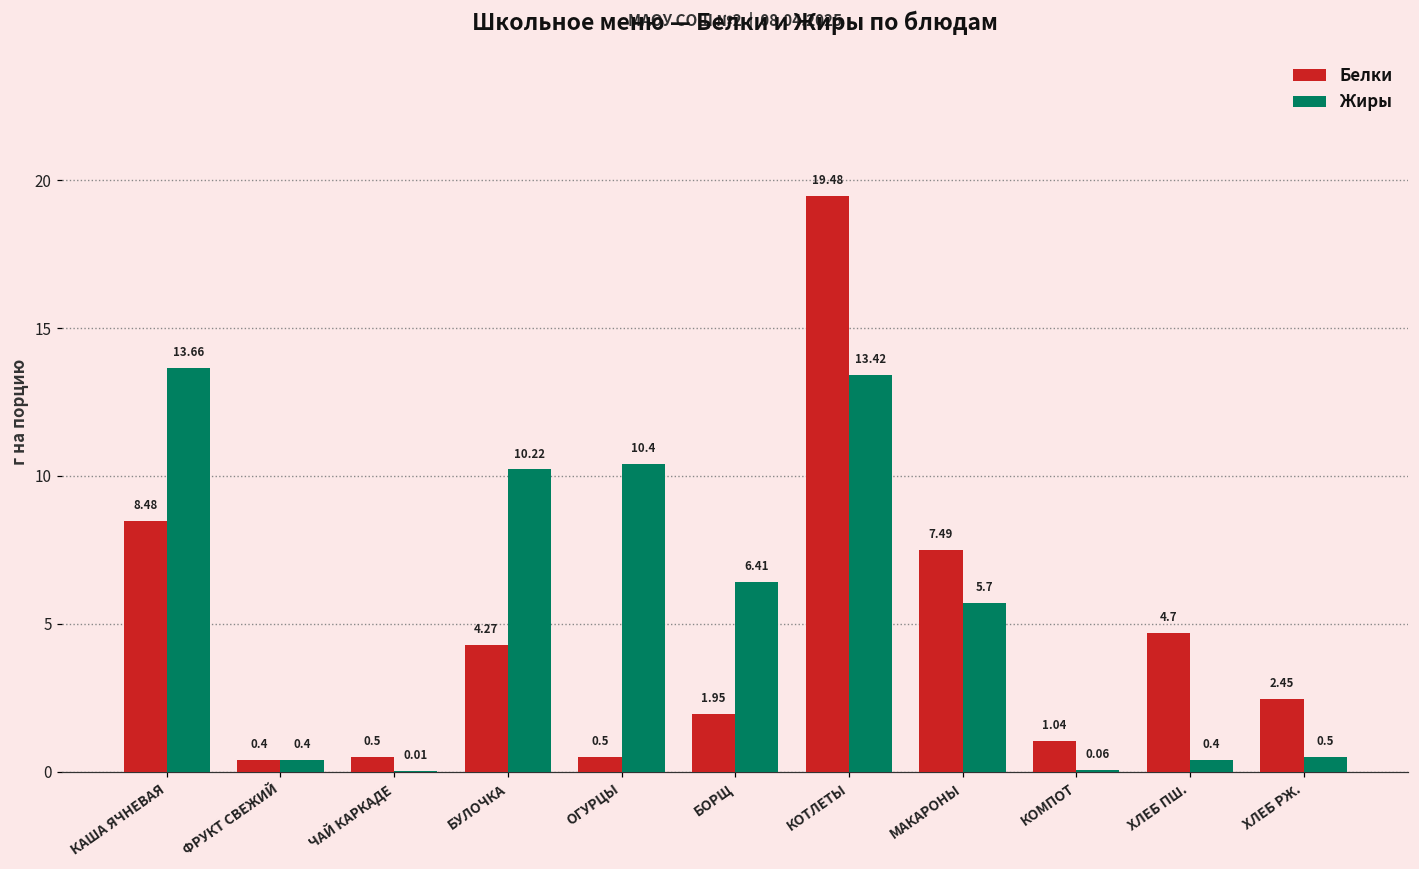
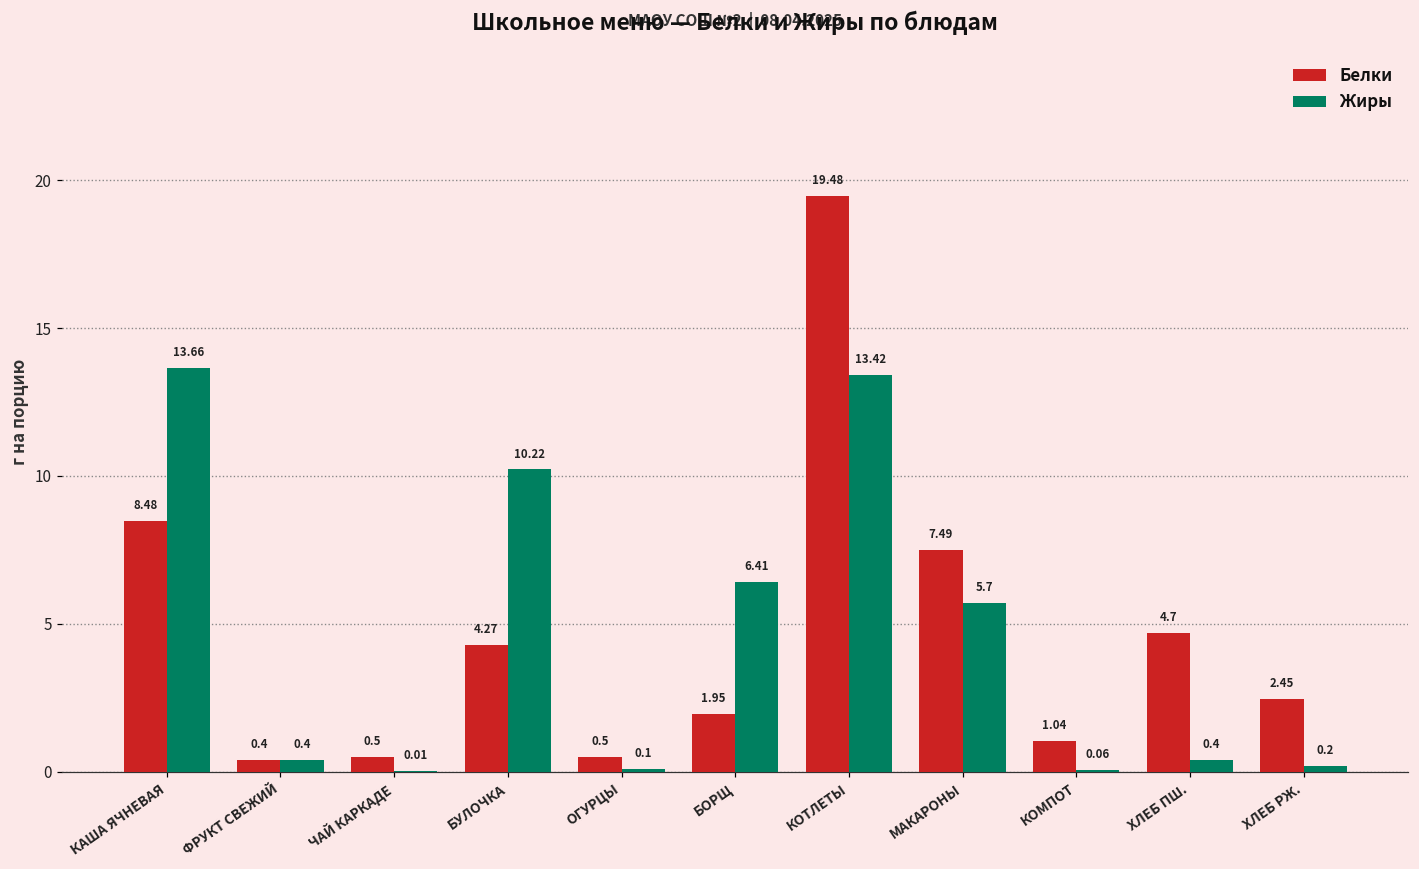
Жиры, ОГУРЦЫ: 10.4 -> 0.1
Жиры, ХЛЕБ РЖ.: 0.5 -> 0.2
